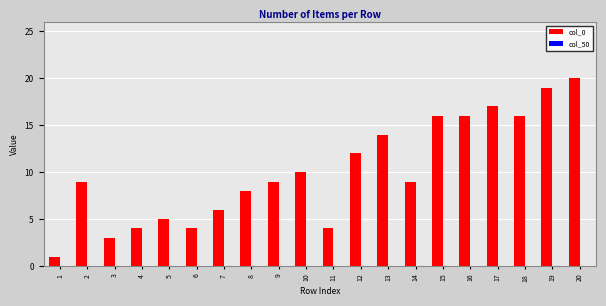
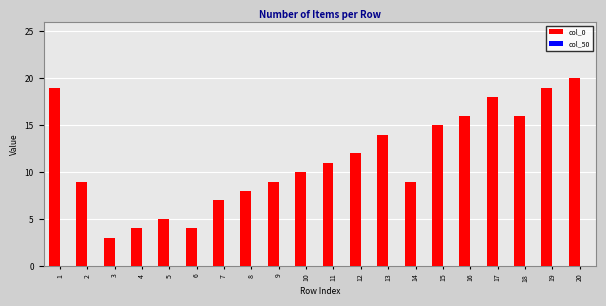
col_0, 1: 1 -> 19
col_0, 7: 6 -> 7
col_0, 11: 4 -> 11
col_0, 15: 16 -> 15
col_0, 17: 17 -> 18
